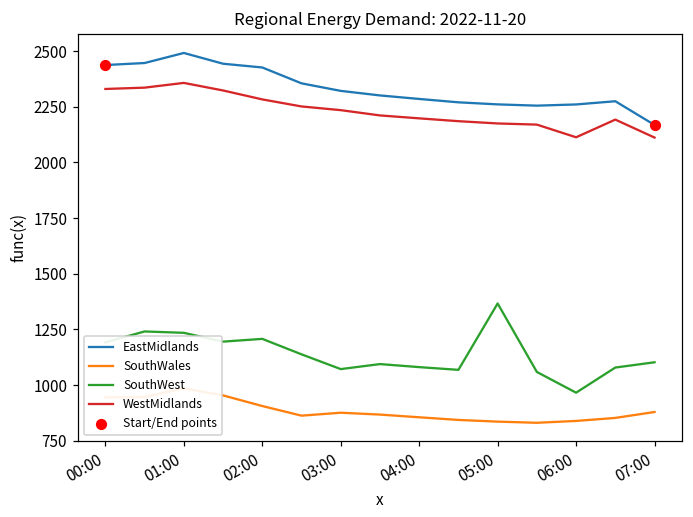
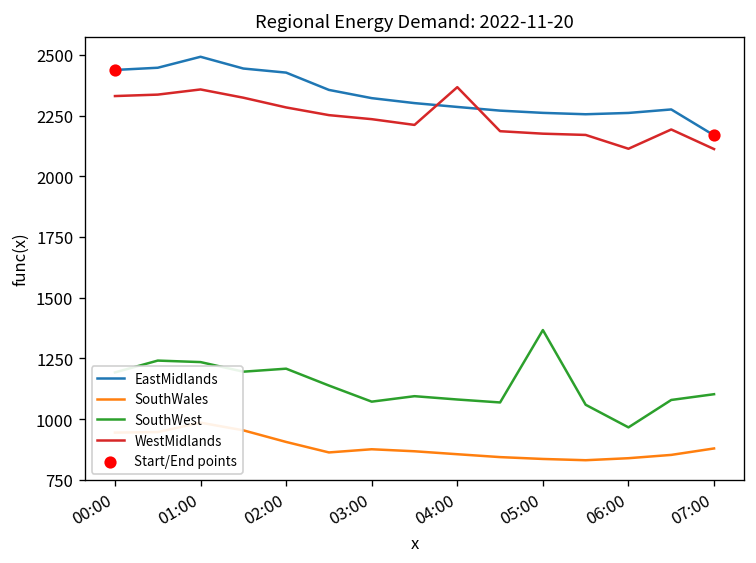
WestMidlands, 04:00: 2200 -> 2370
